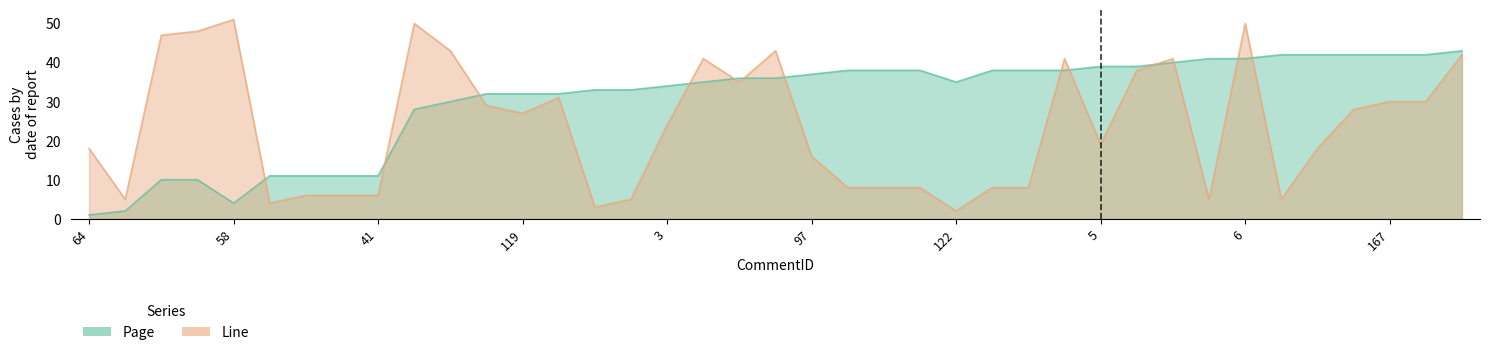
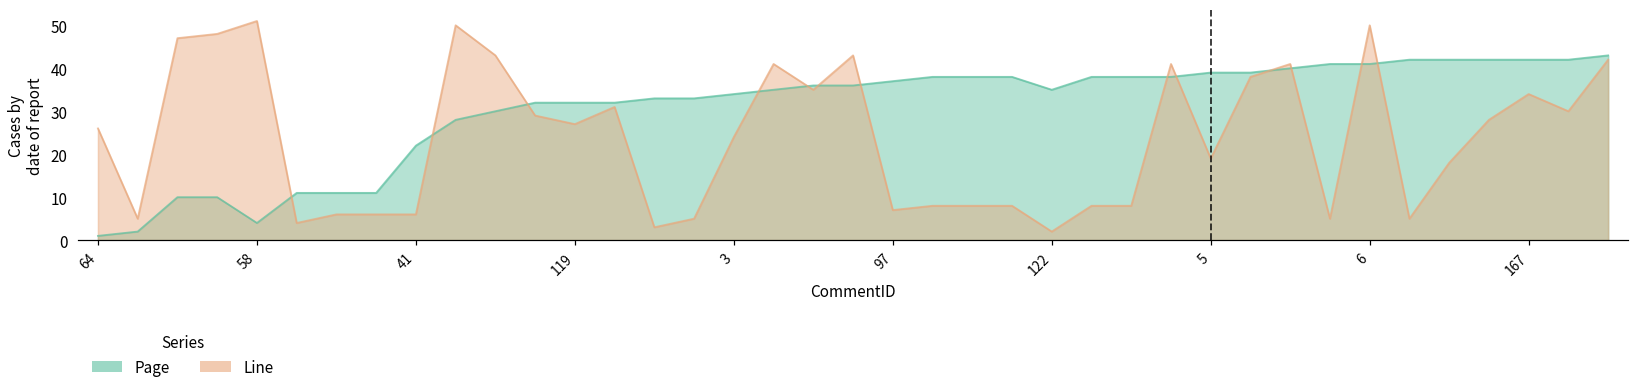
Line, 64: 18 -> 26
Page, 41: 11 -> 22
Line, 97: 16 -> 7
Line, 167: 30 -> 34
